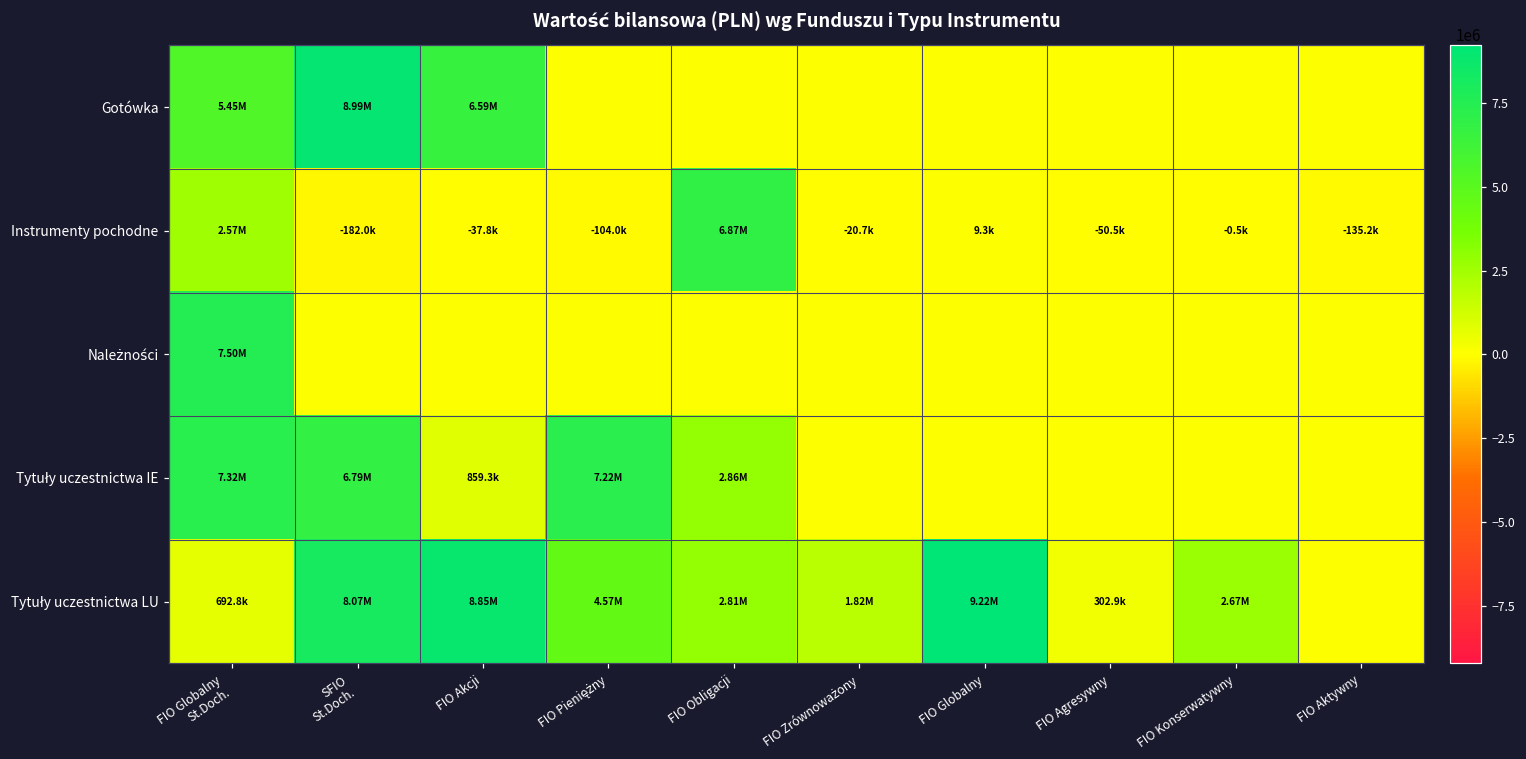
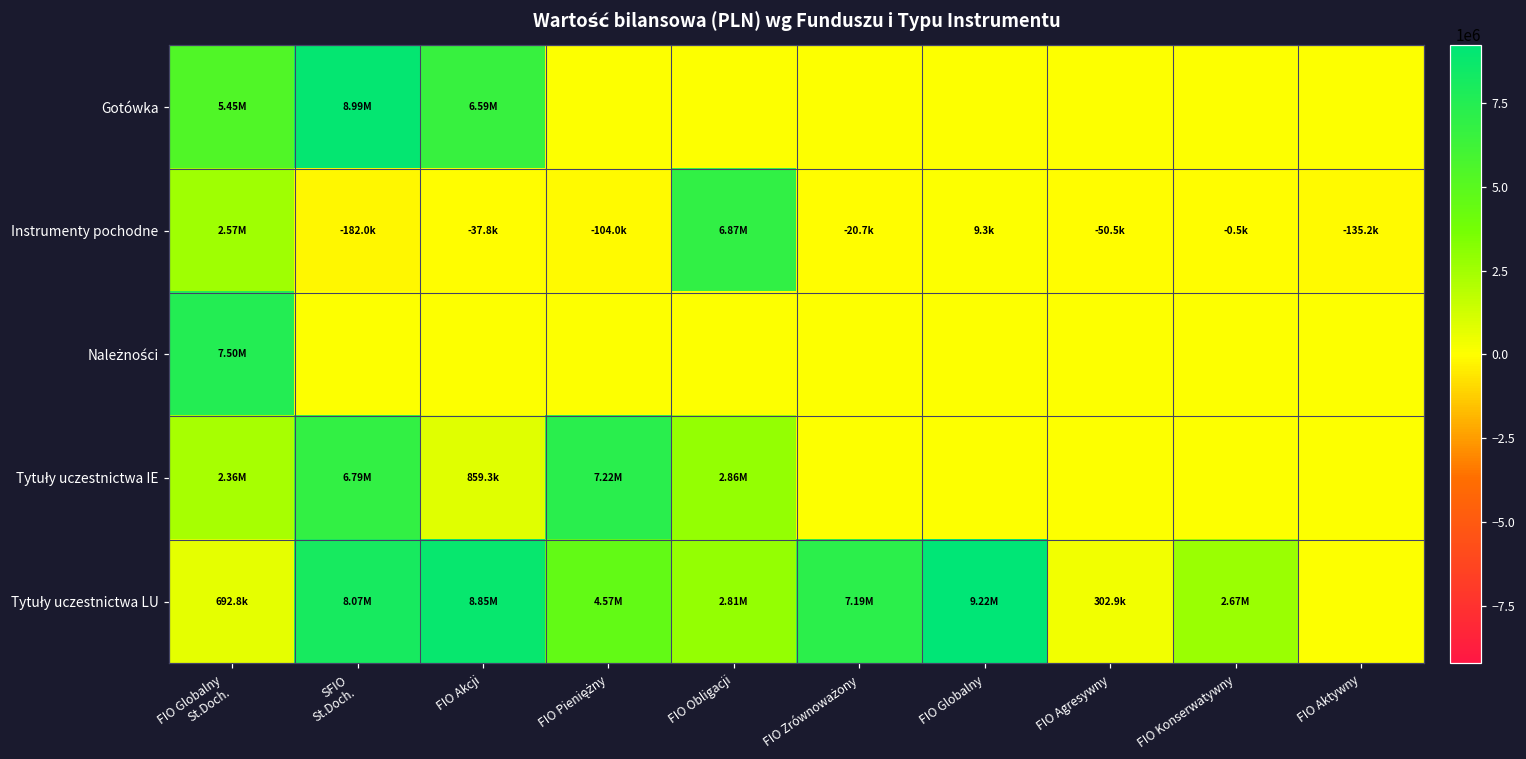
Tytuły uczestnictwa IE, FIO Globalny St.Doch.: 7.32M -> 2.36M
Tytuły uczestnictwa LU, FIO Zrównoważony: 1.82M -> 7.19M
